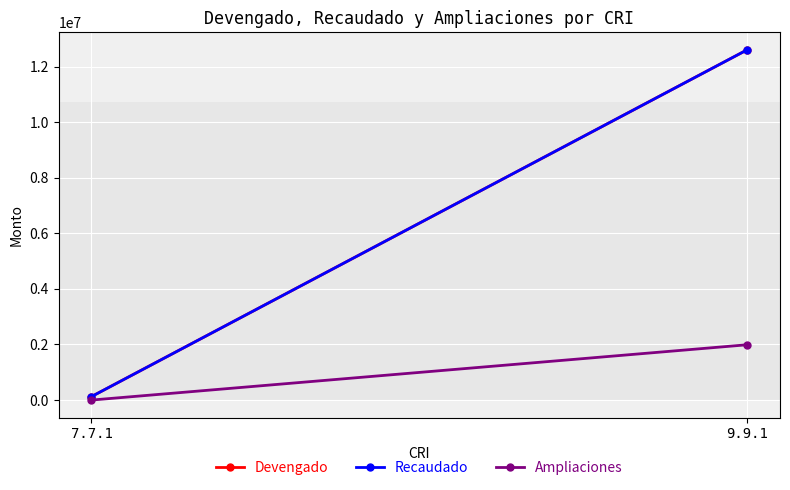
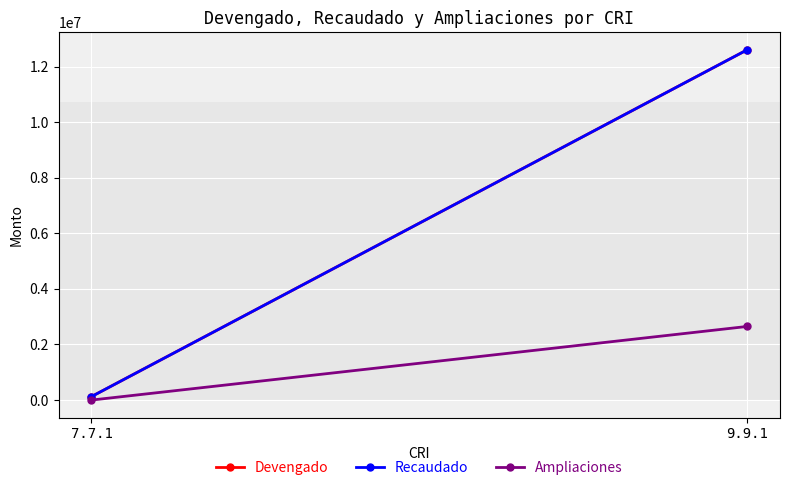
Ampliaciones, 9.9.1: 2000000 -> 2600000
